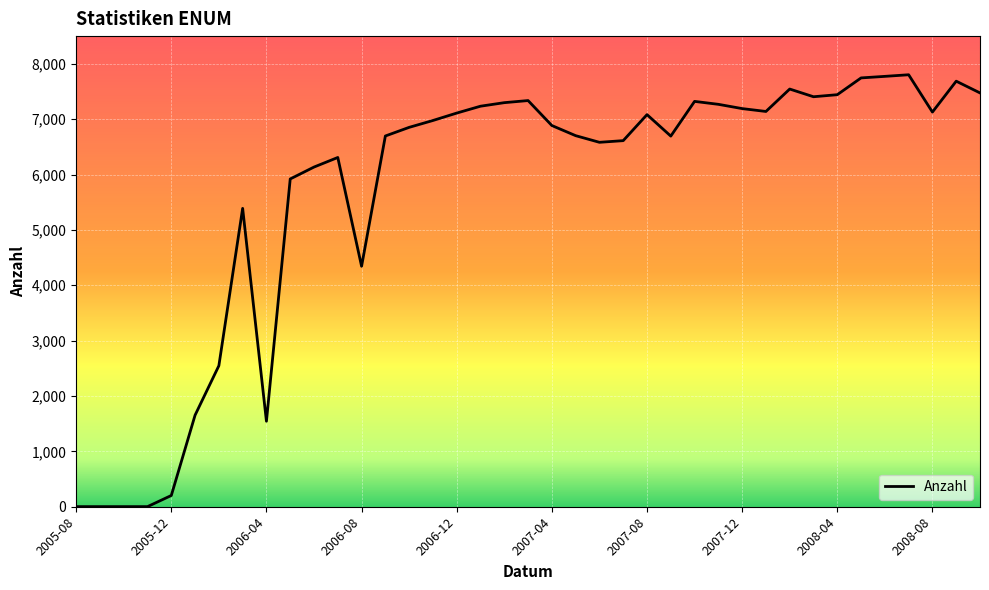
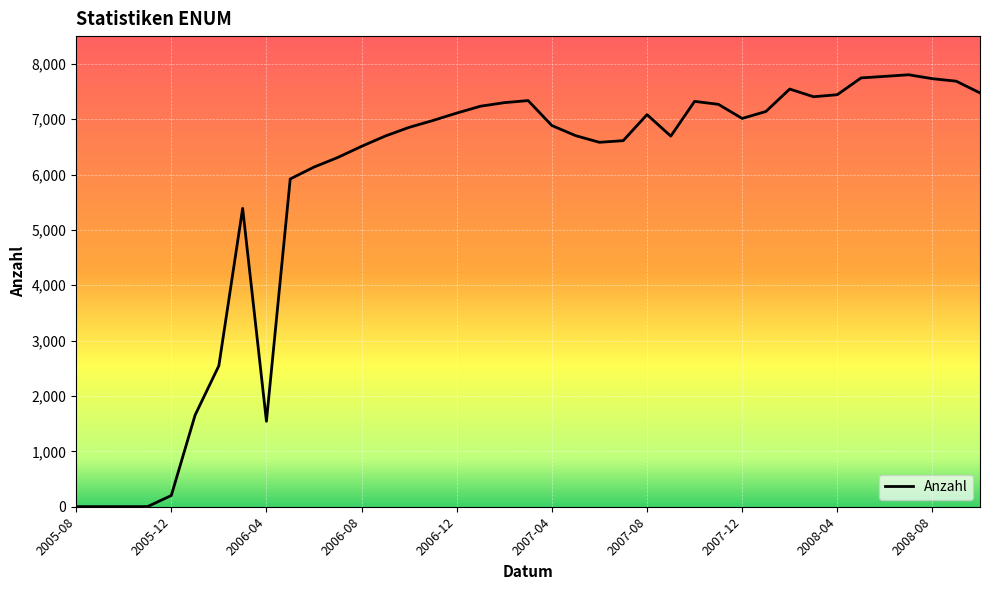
2006-08: 4,300 -> 6,500
2007-12: 7,200 -> 7,000
2008-08: 7,100 -> 7,700
